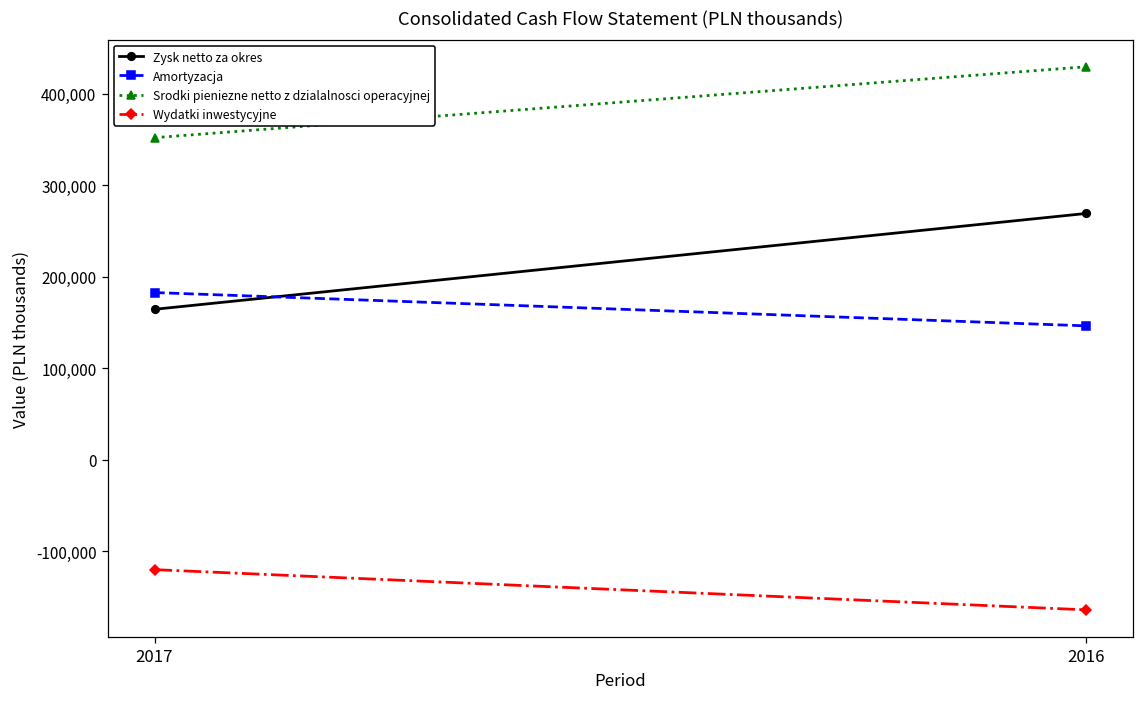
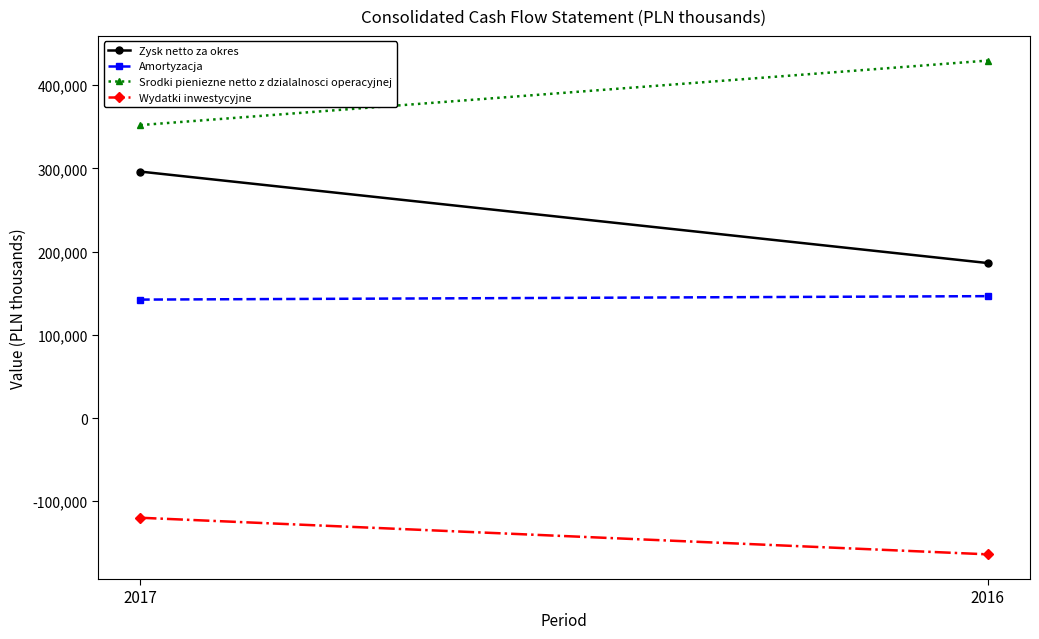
Zysk netto za okres, 2017: 160,000 -> 300,000
Amortyzacja, 2017: 180,000 -> 140,000
Zysk netto za okres, 2016: 270,000 -> 190,000
